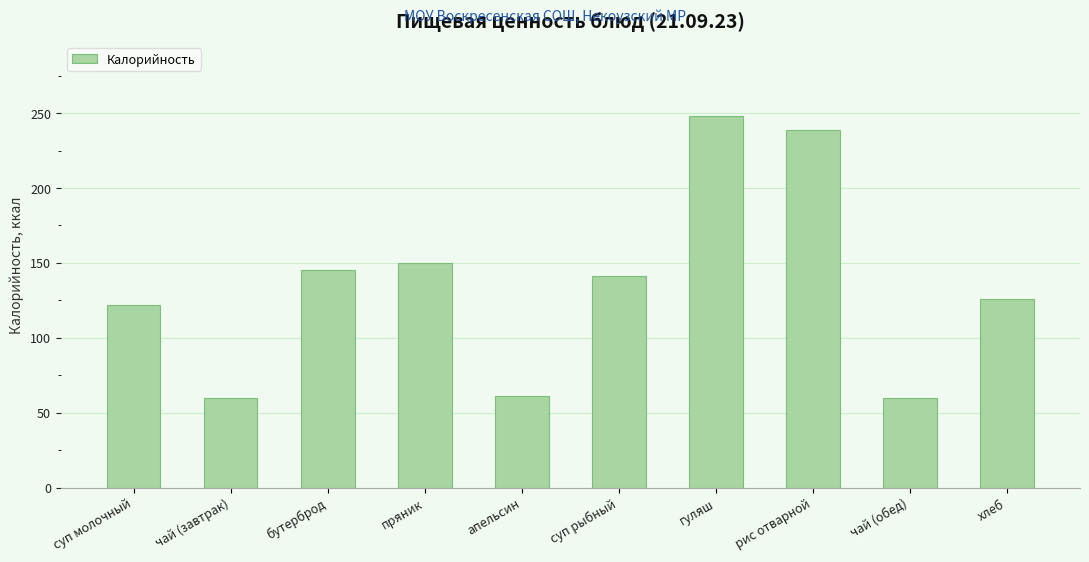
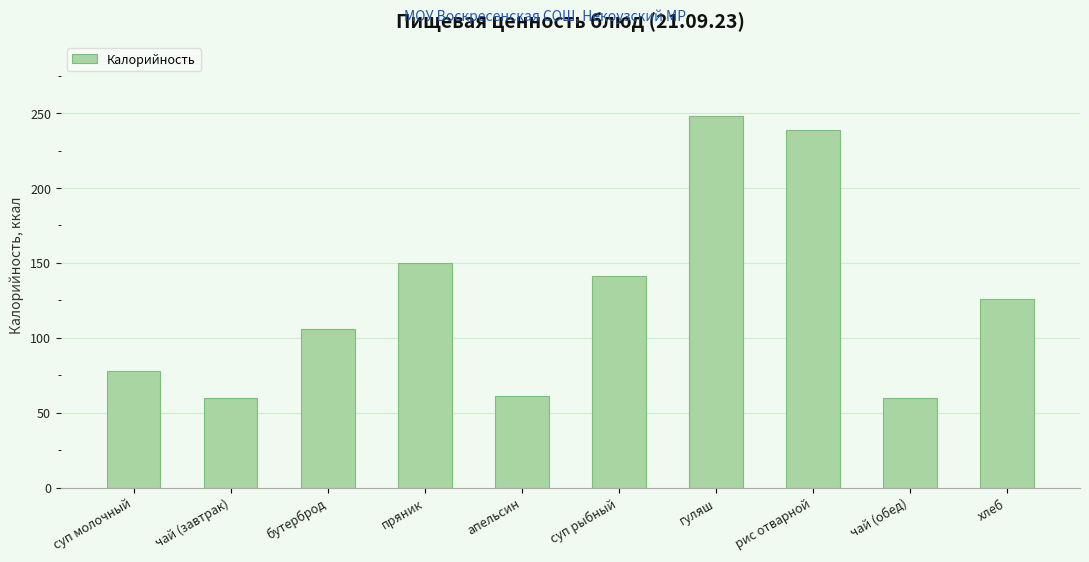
суп молочный: 122 -> 78
бутерброд: 145 -> 106
